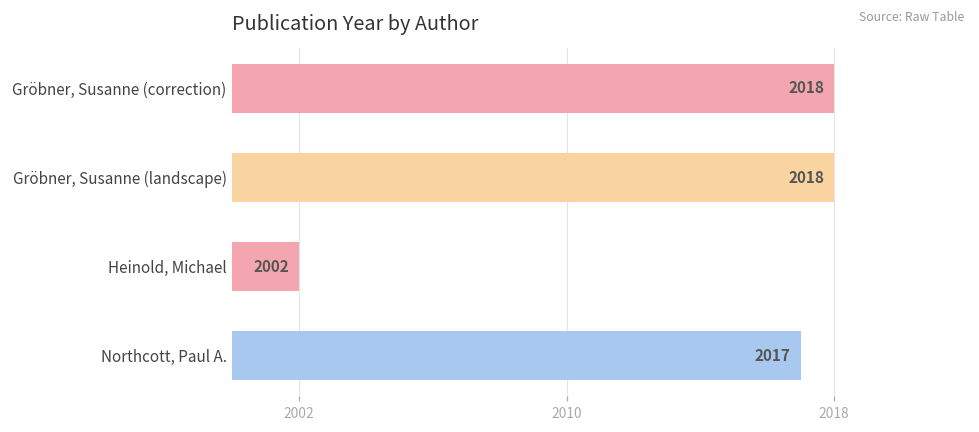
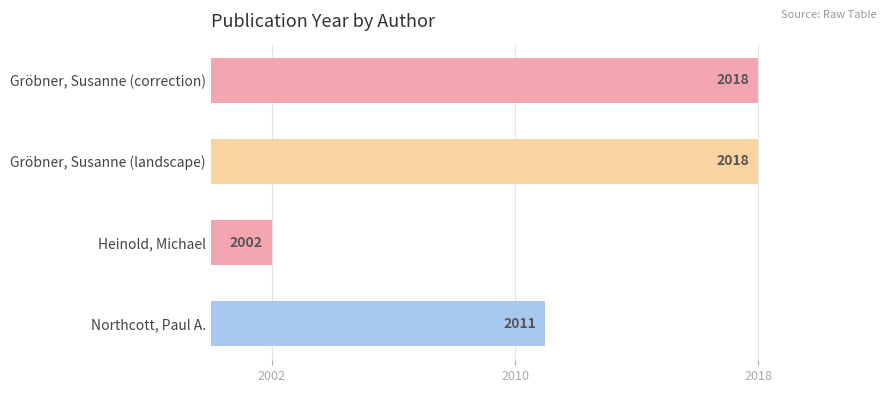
Northcott, Paul A.: 2017 -> 2011
